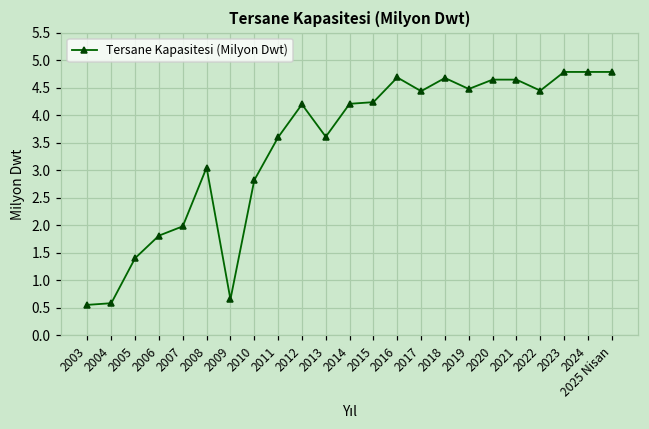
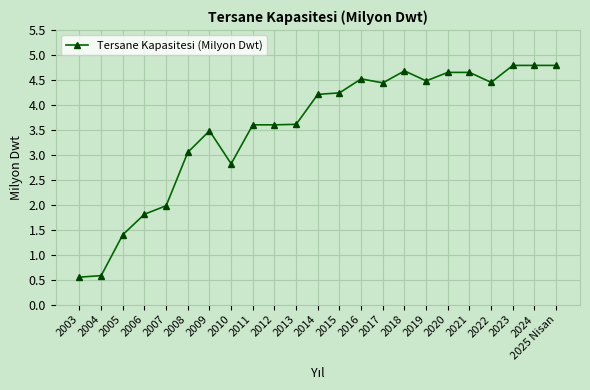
2009: 0.7 -> 3.5
2012: 4.2 -> 3.6
2016: 4.7 -> 4.5
